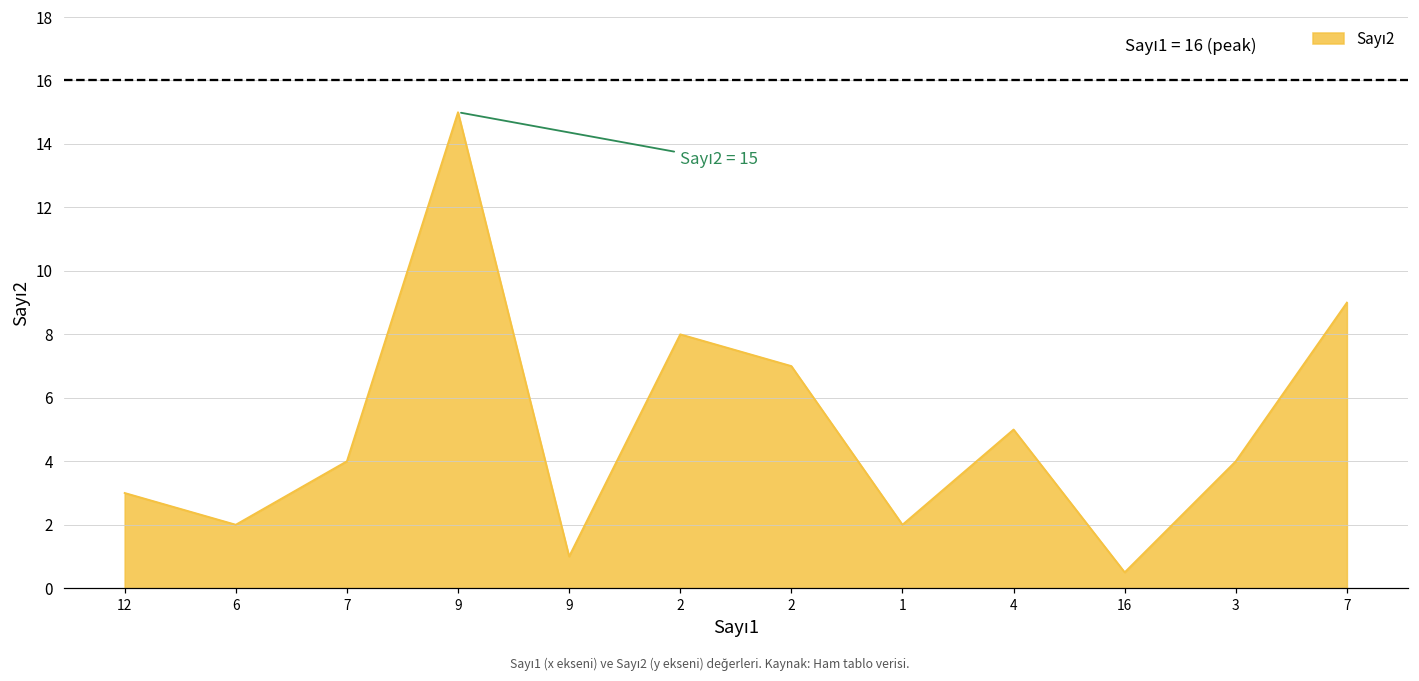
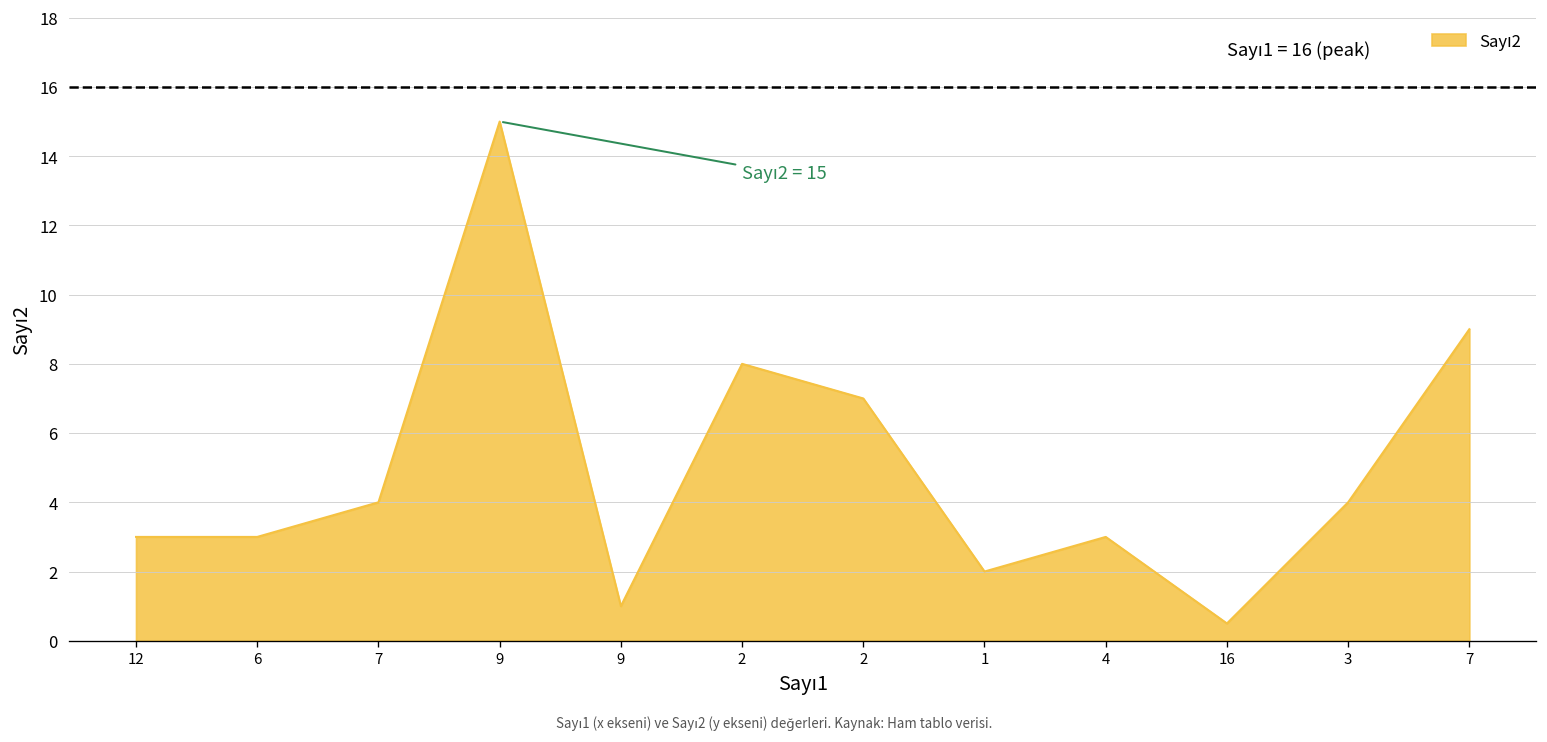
6: 2 -> 3
4: 5 -> 3
